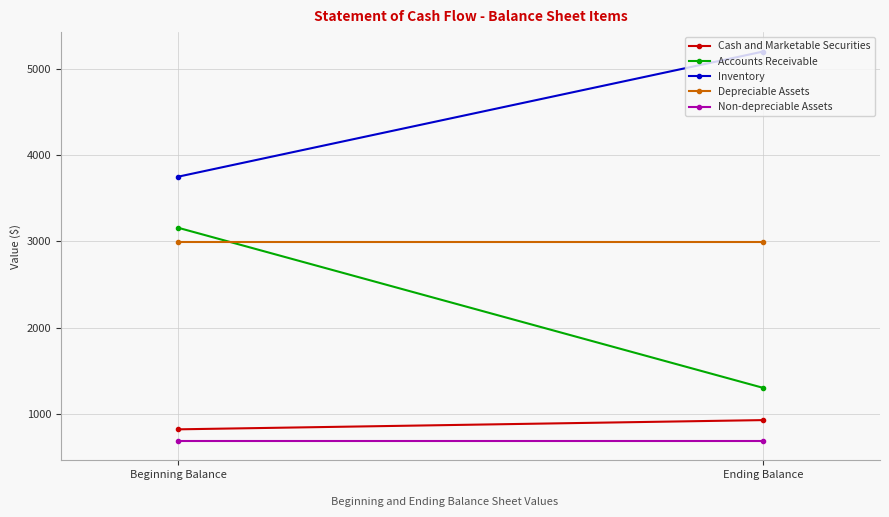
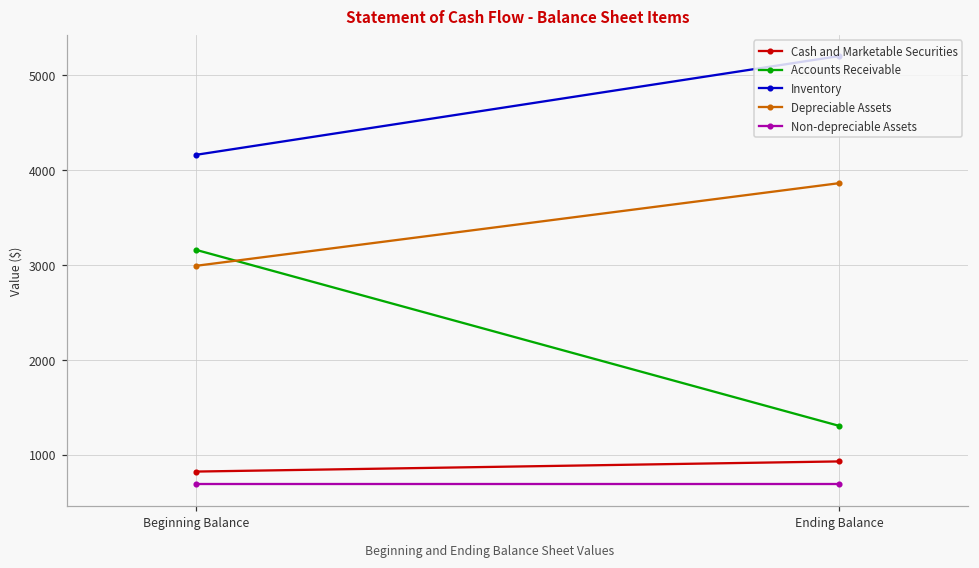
Inventory, Beginning Balance: 3800 -> 4200
Depreciable Assets, Ending Balance: 3000 -> 3900
